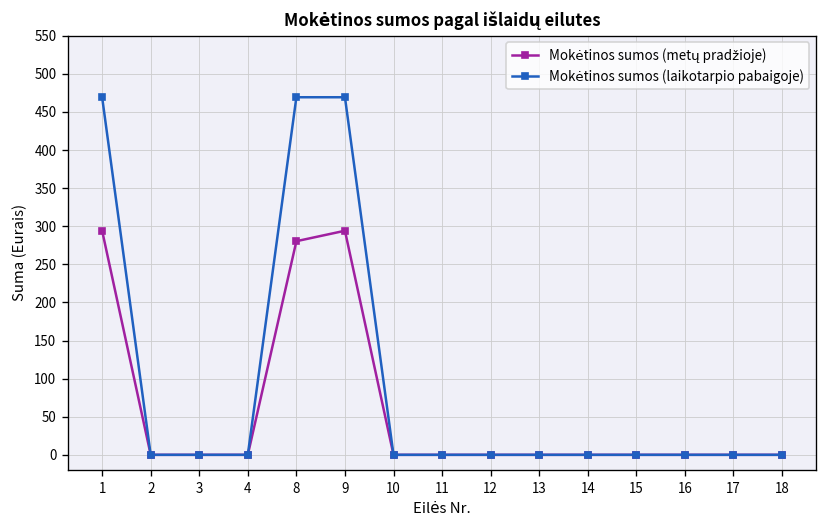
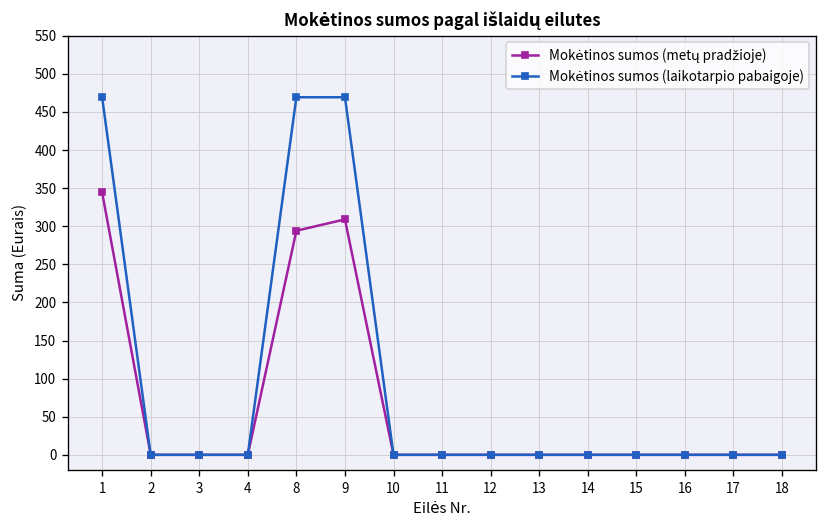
Mokėtinos sumos (metų pradžioje), 1: 290 -> 340
Mokėtinos sumos (metų pradžioje), 8: 280 -> 290
Mokėtinos sumos (metų pradžioje), 9: 290 -> 310
